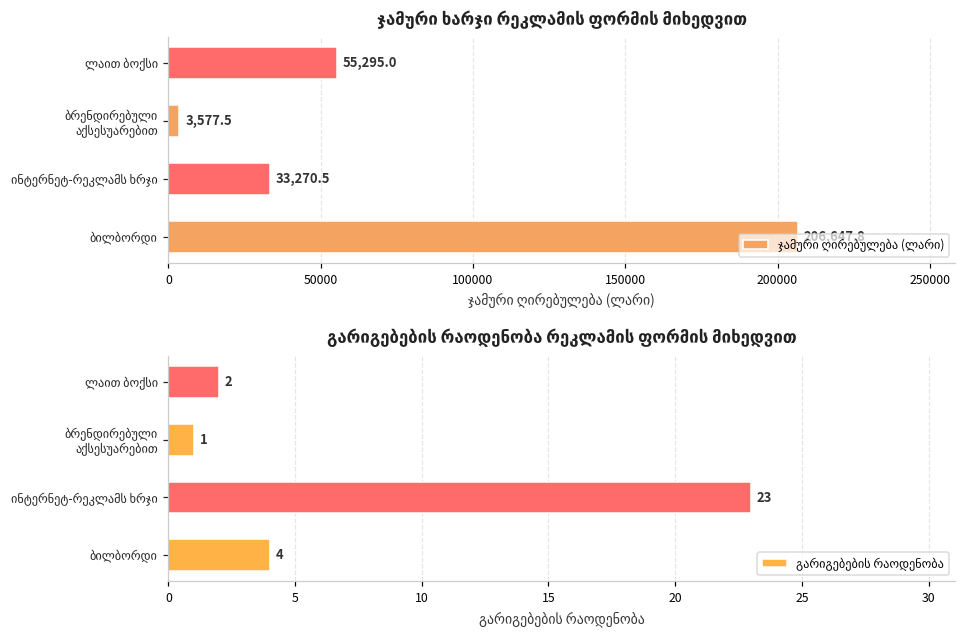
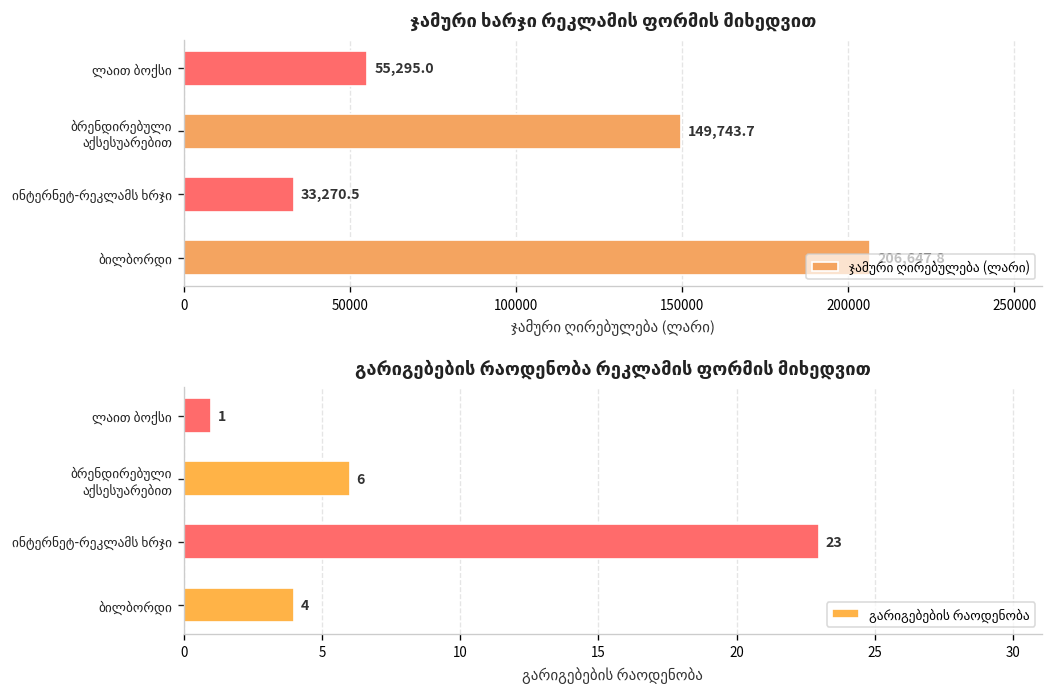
ჯამური ხარჯი რეკლამის ფორმის მიხედვით, ბრენდირებული აქსესუარებით: 3,577.5 -> 149,743.7
გარიგებების რაოდენობა რეკლამის ფორმის მიხედვით, ლაით ბოქსი: 2 -> 1
გარიგებების რაოდენობა რეკლამის ფორმის მიხედვით, ბრენდირებული აქსესუარებით: 1 -> 6
